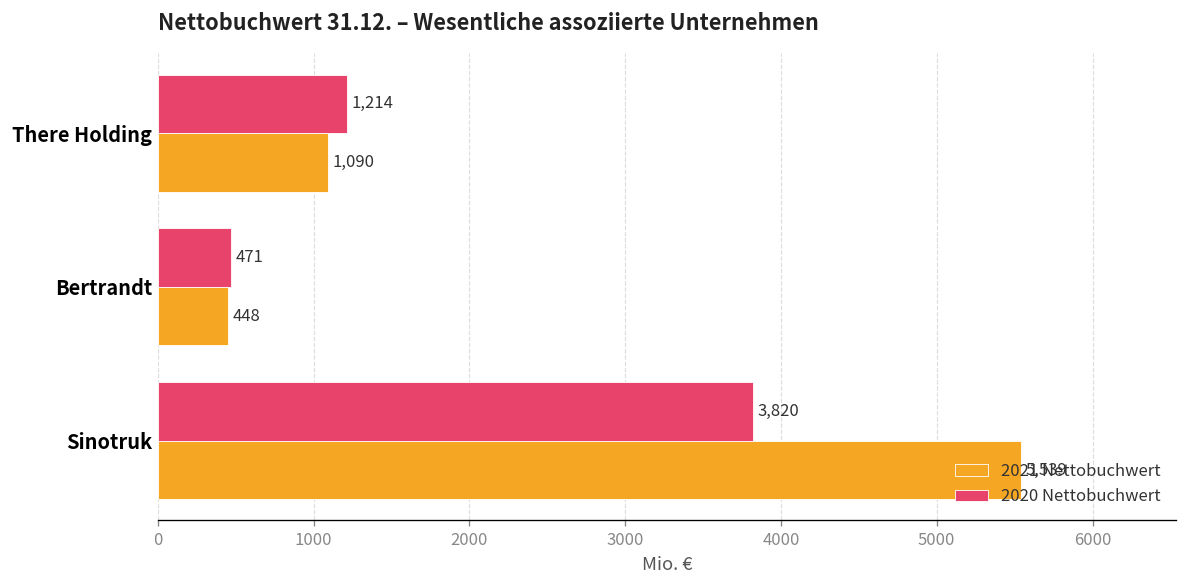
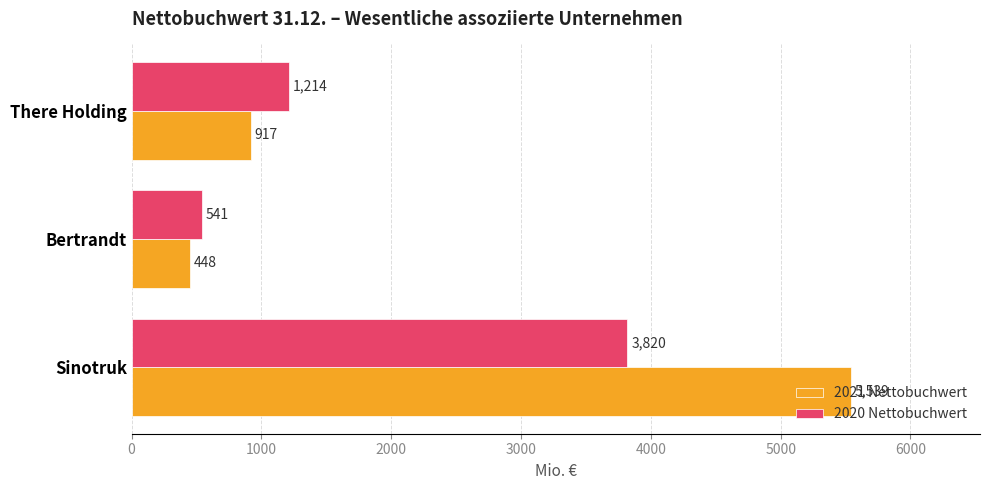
2021 Nettobuchwert, There Holding: 1,090 -> 917
2020 Nettobuchwert, Bertrandt: 471 -> 541
